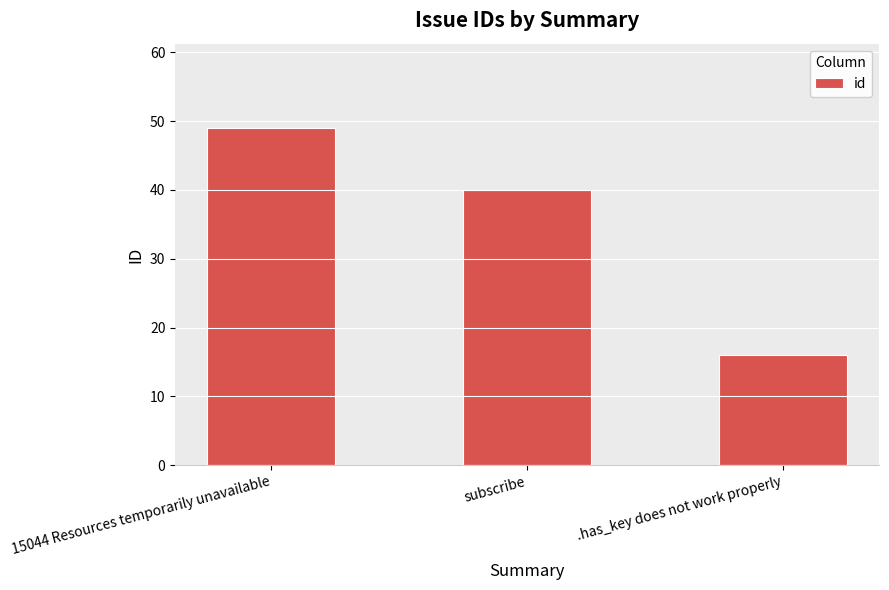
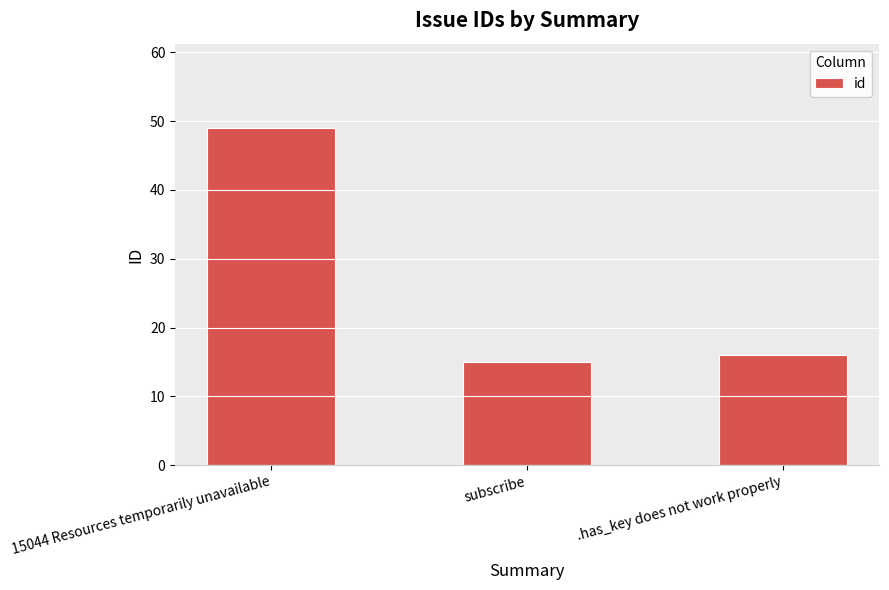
subscribe: 40 -> 15
